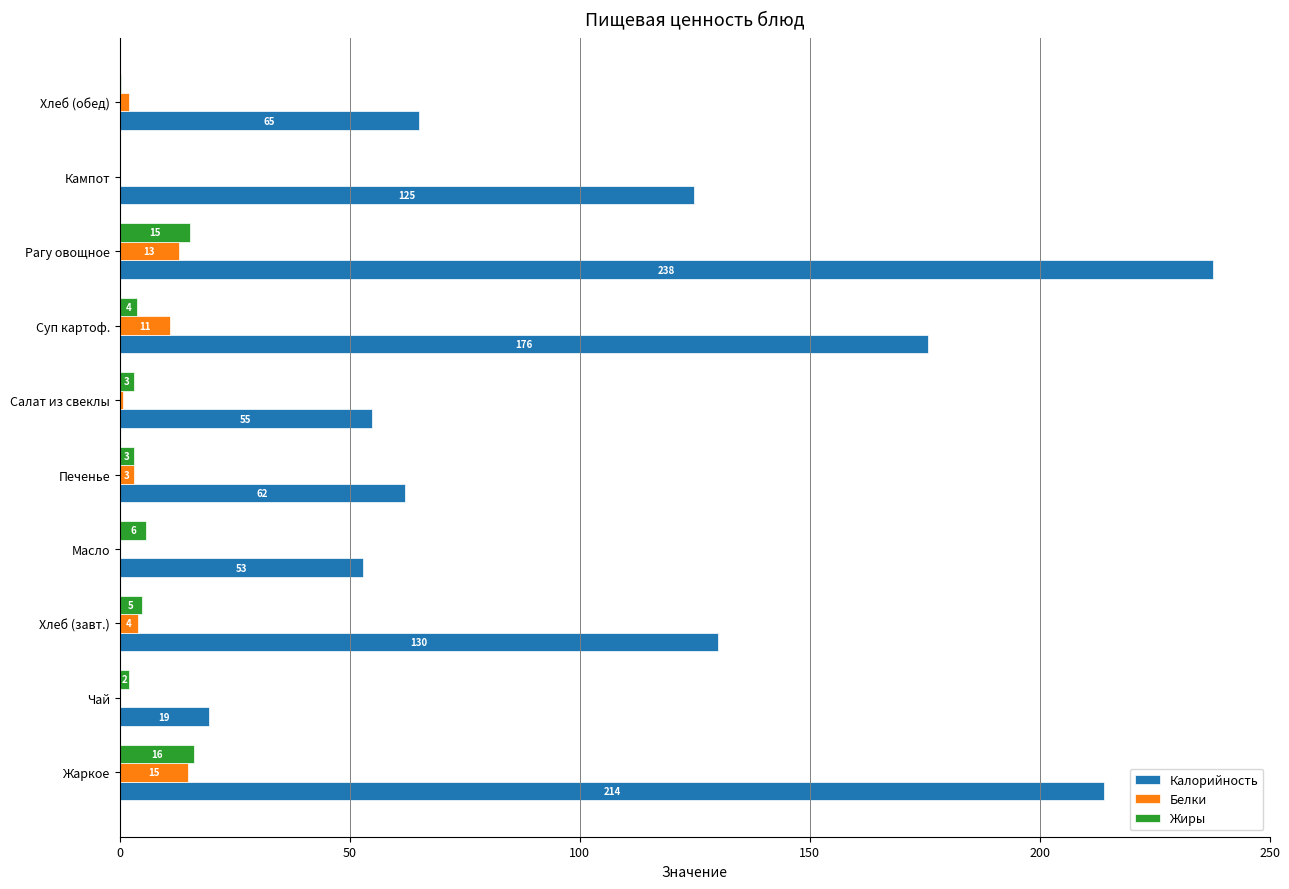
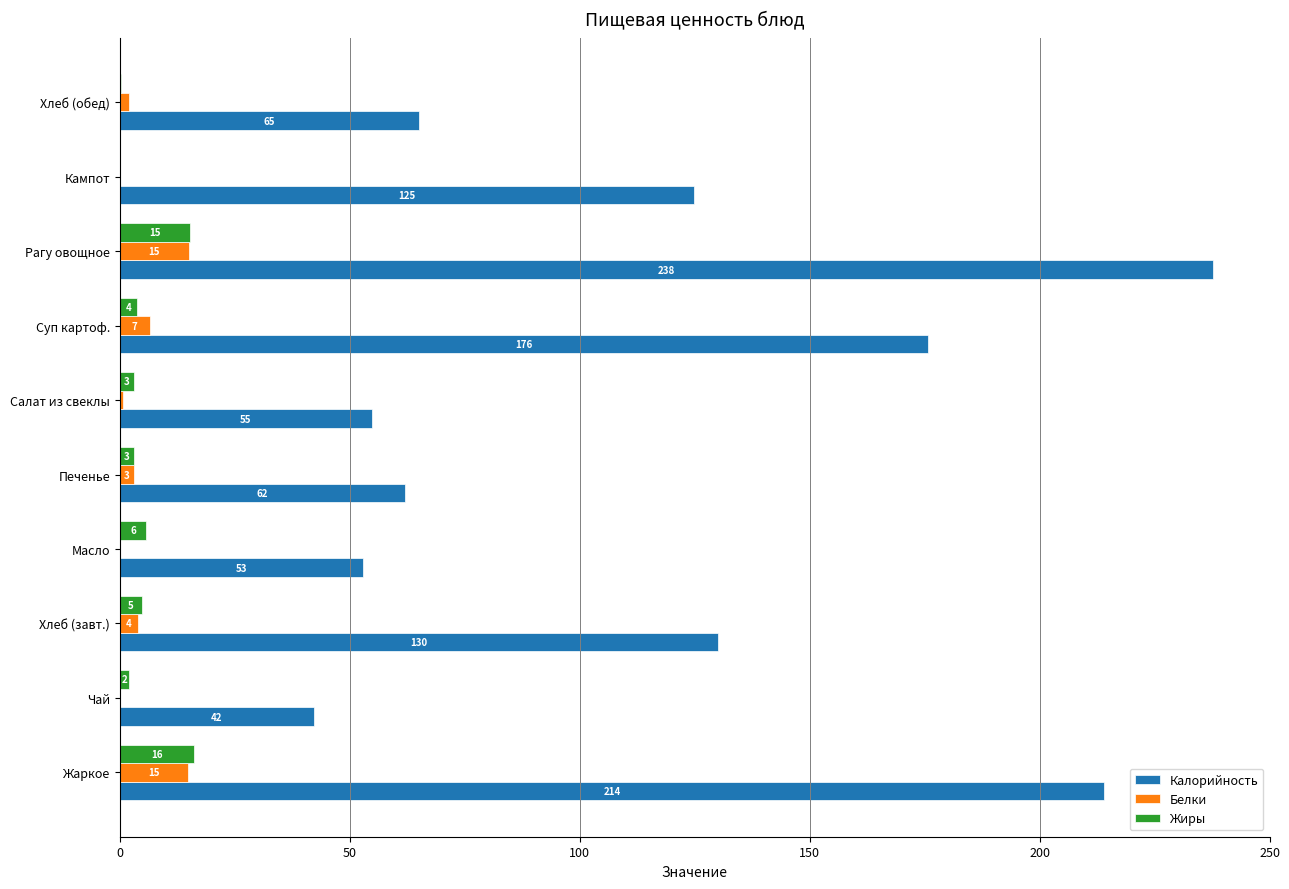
Белки, Рагу овощное: 13 -> 15
Белки, Суп картоф.: 11 -> 7
Калорийность, Чай: 19 -> 42
